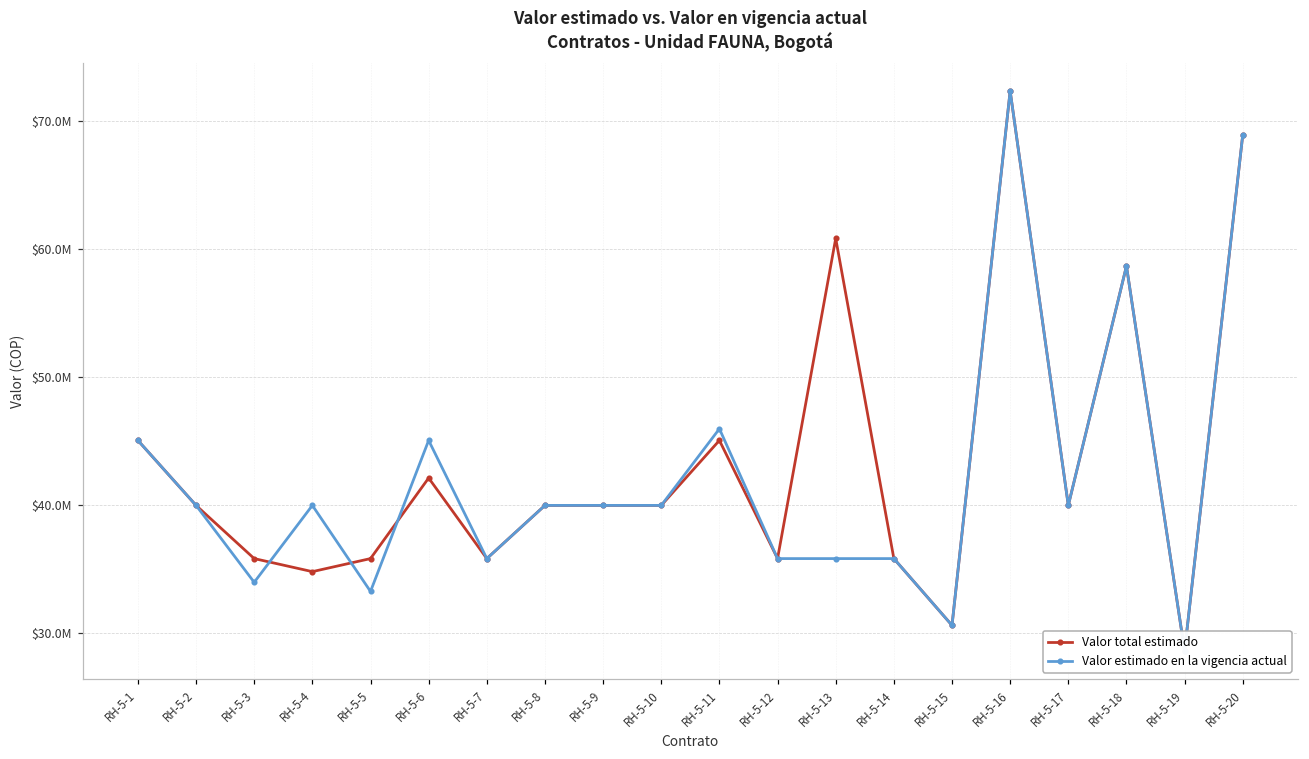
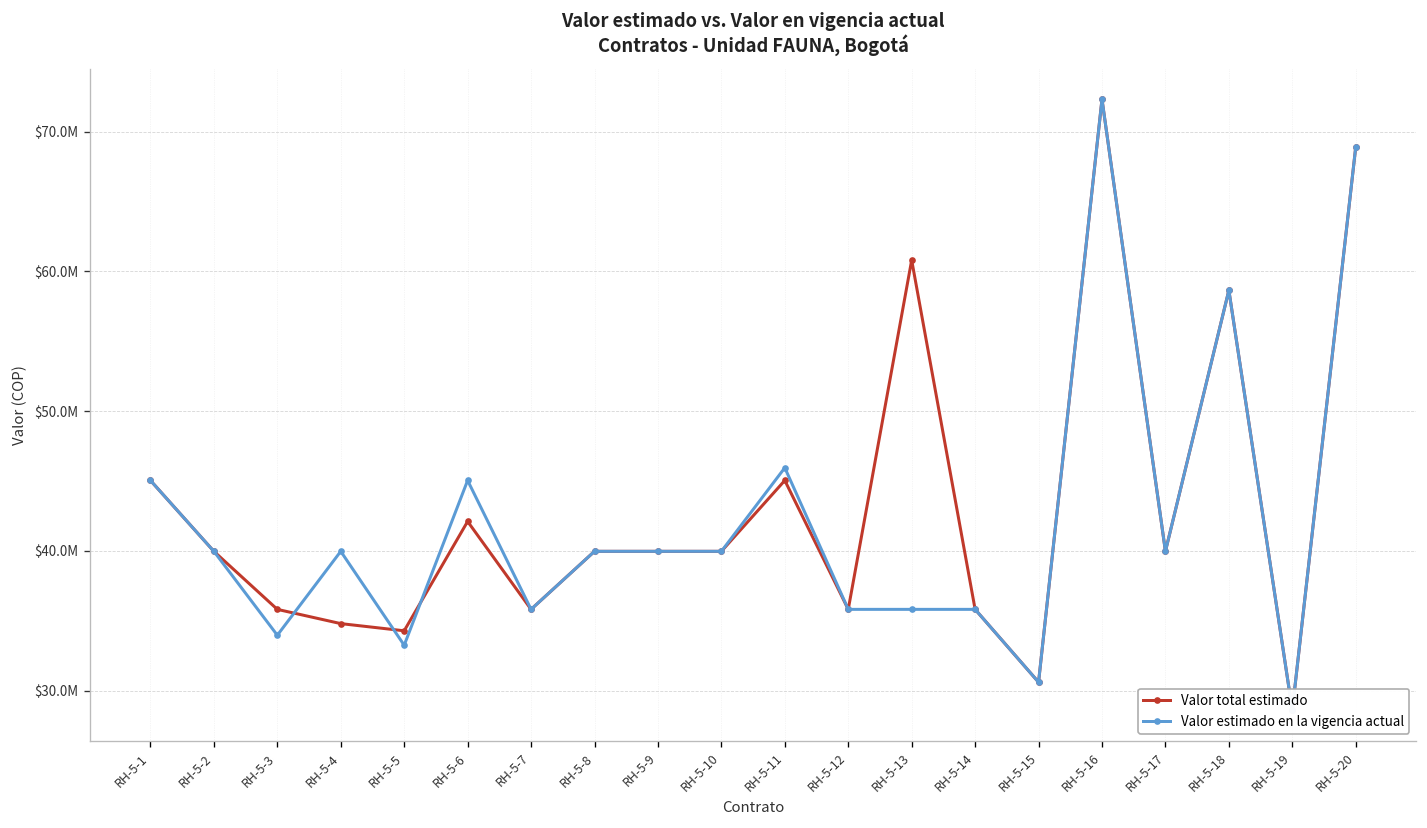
Valor total estimado, RH-5-5: $35800000 -> $34300000
